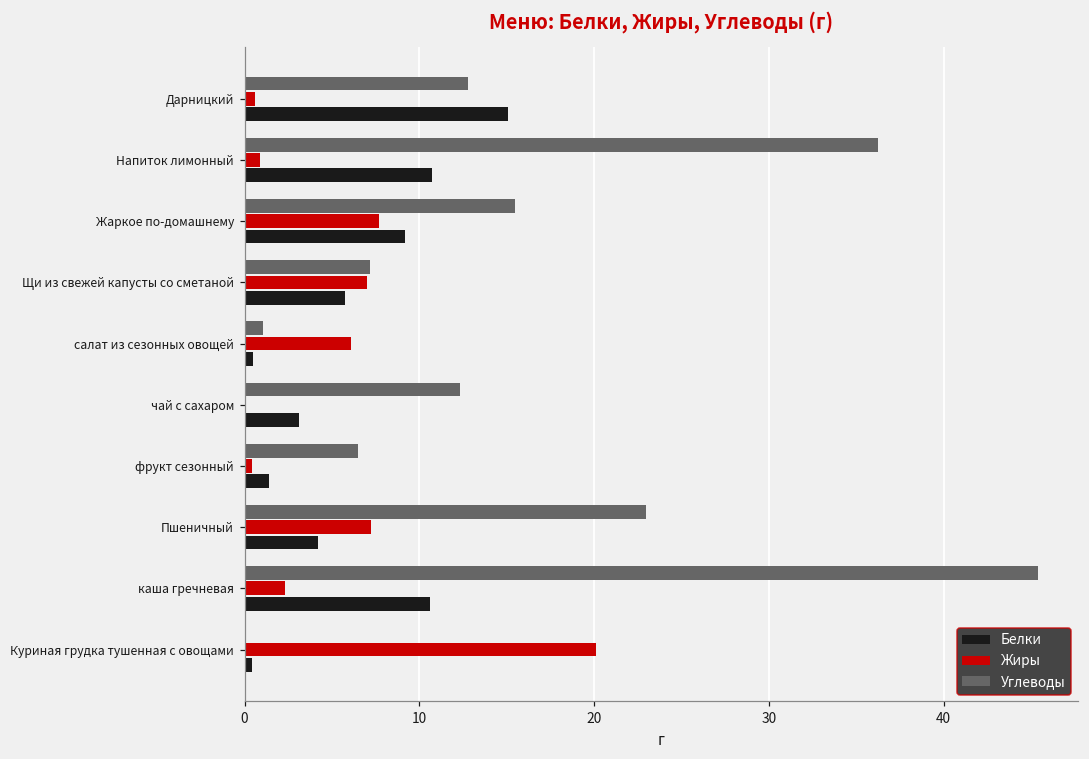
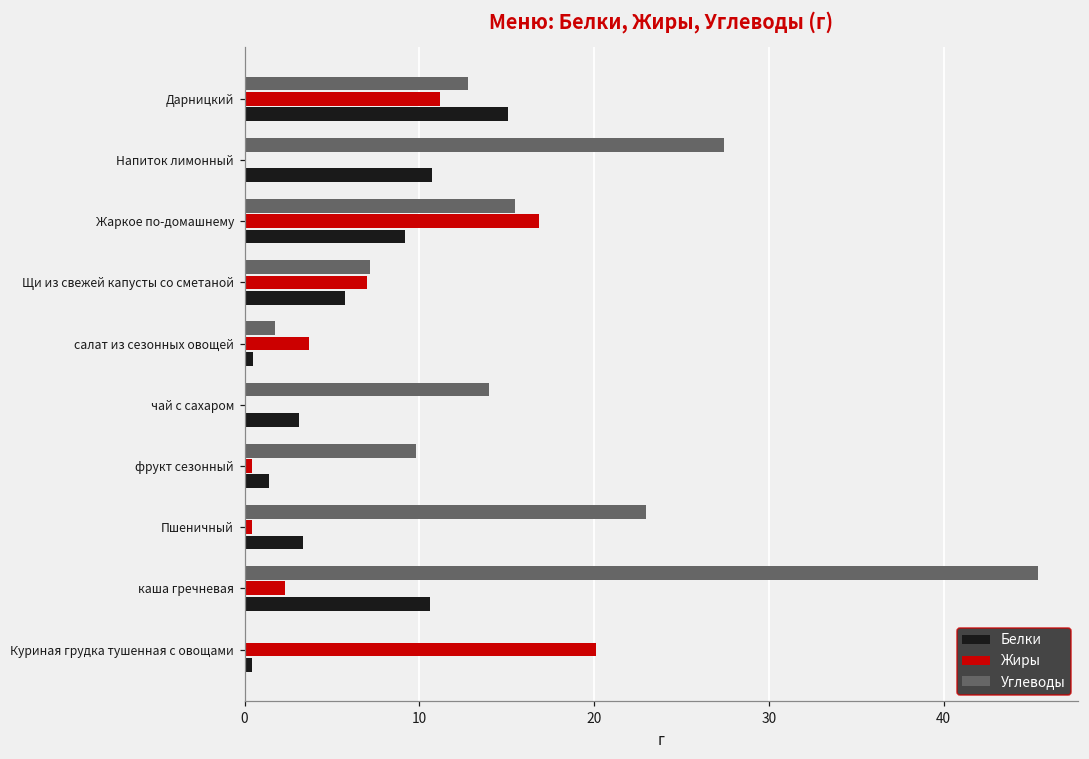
Жиры, Дарницкий: 0.6 -> 11.2
Углеводы, Напиток лимонный: 36.3 -> 27.5
Жиры, Напиток лимонный: 0.9 -> 0.0
Жиры, Жаркое по-домашнему: 7.7 -> 16.8
Углеводы, салат из сезонных овощей: 1.0 -> 1.7
Жиры, салат из сезонных овощей: 6.1 -> 3.7
Углеводы, чай с сахаром: 12.3 -> 14.0
Углеводы, фрукт сезонный: 6.5 -> 9.8
Жиры, Пшеничный: 7.3 -> 0.4
Белки, Пшеничный: 4.2 -> 3.4
